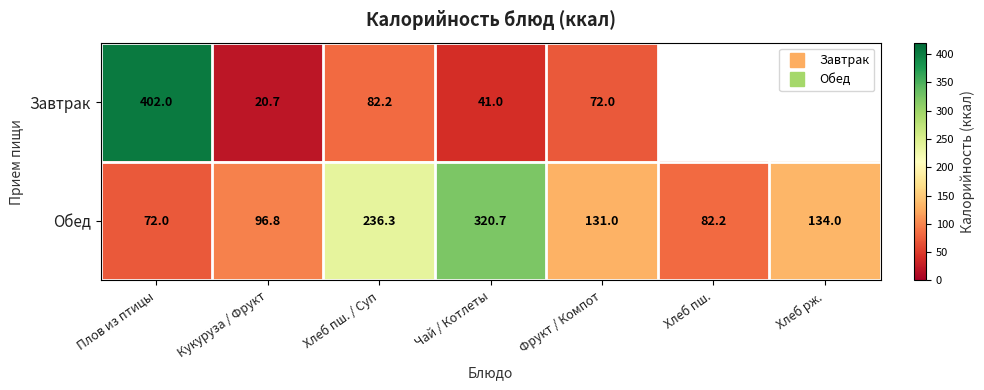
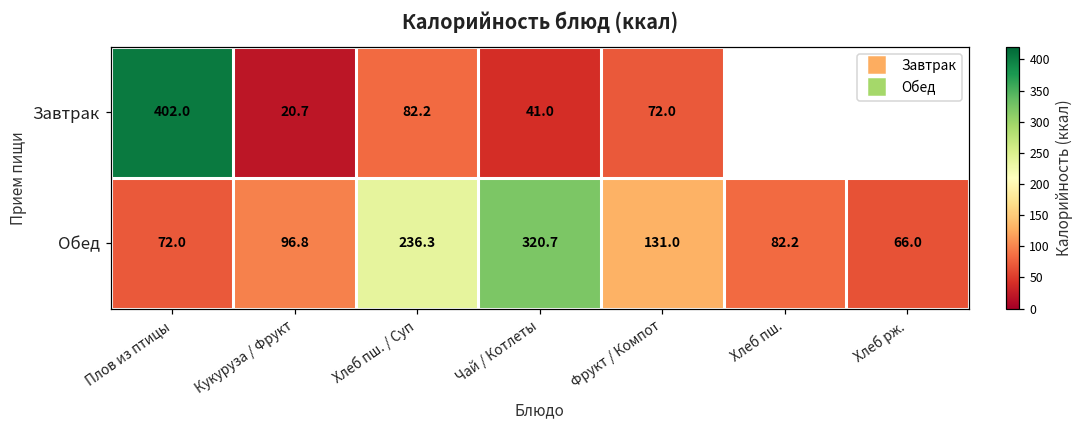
Обед, Хлеб рж.: 134.0 -> 66.0
